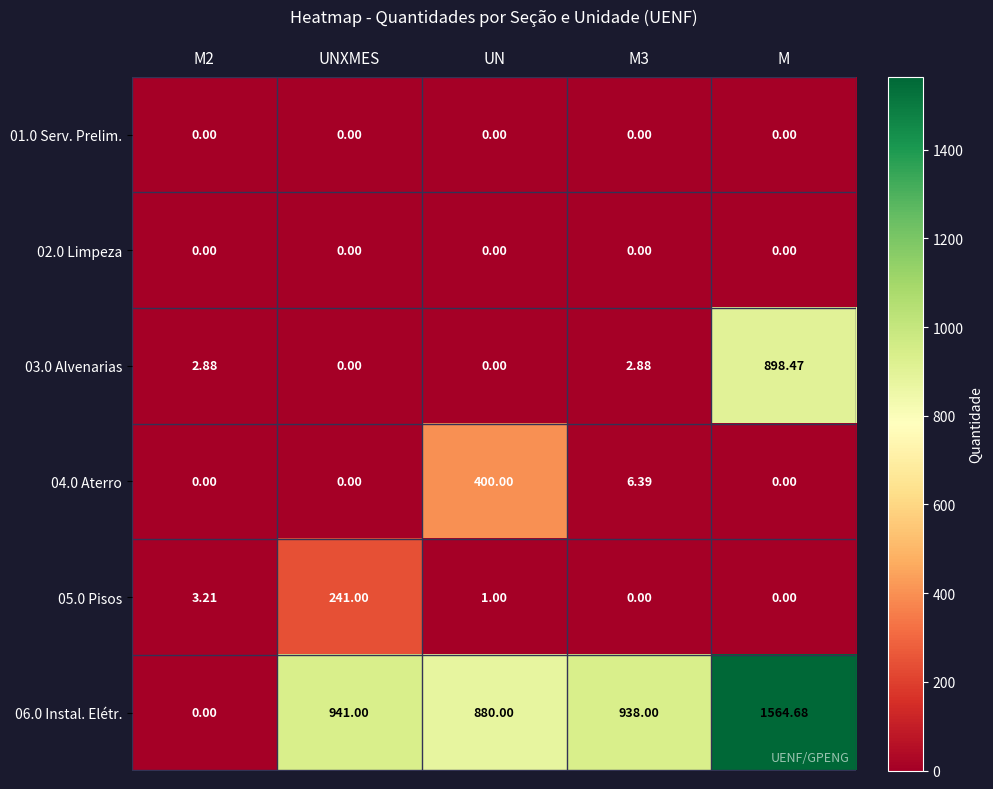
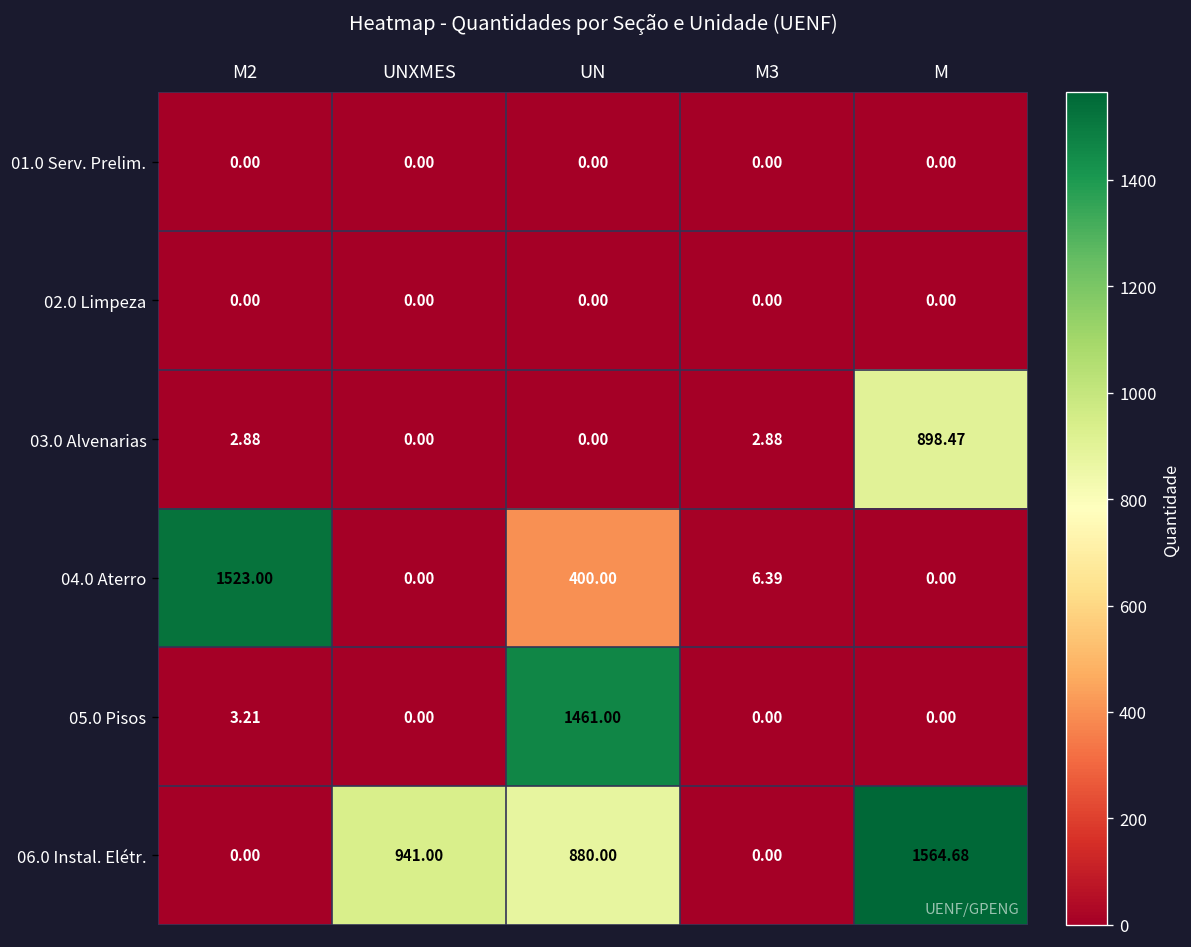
04.0 Aterro, M2: 0.00 -> 1523.00
05.0 Pisos, UNXMES: 241.00 -> 0.00
05.0 Pisos, UN: 1.00 -> 1461.00
06.0 Instal. Elétr., M3: 938.00 -> 0.00
